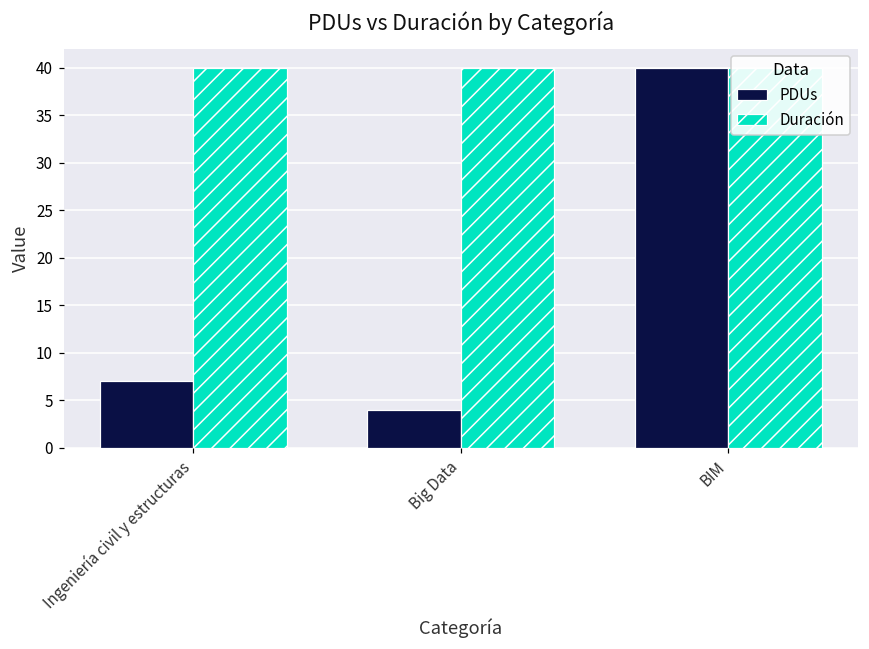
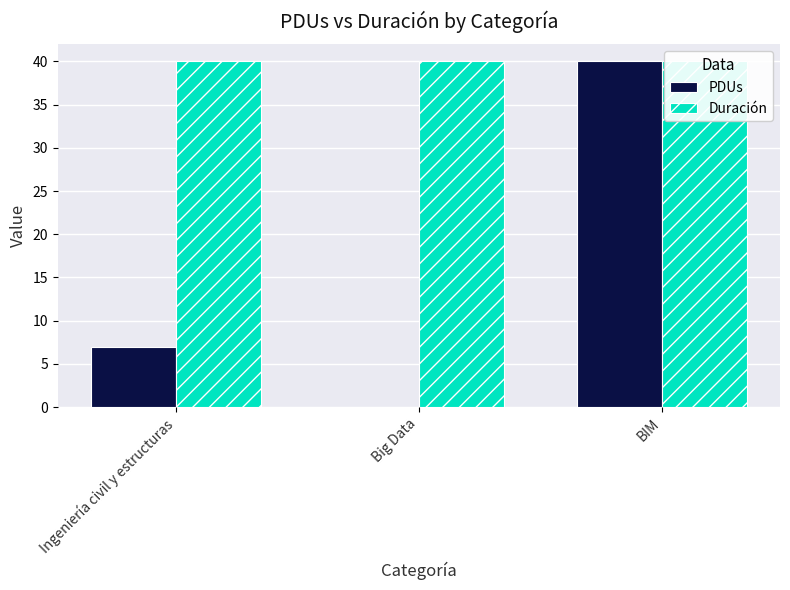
PDUs, Big Data: 4 -> 0
